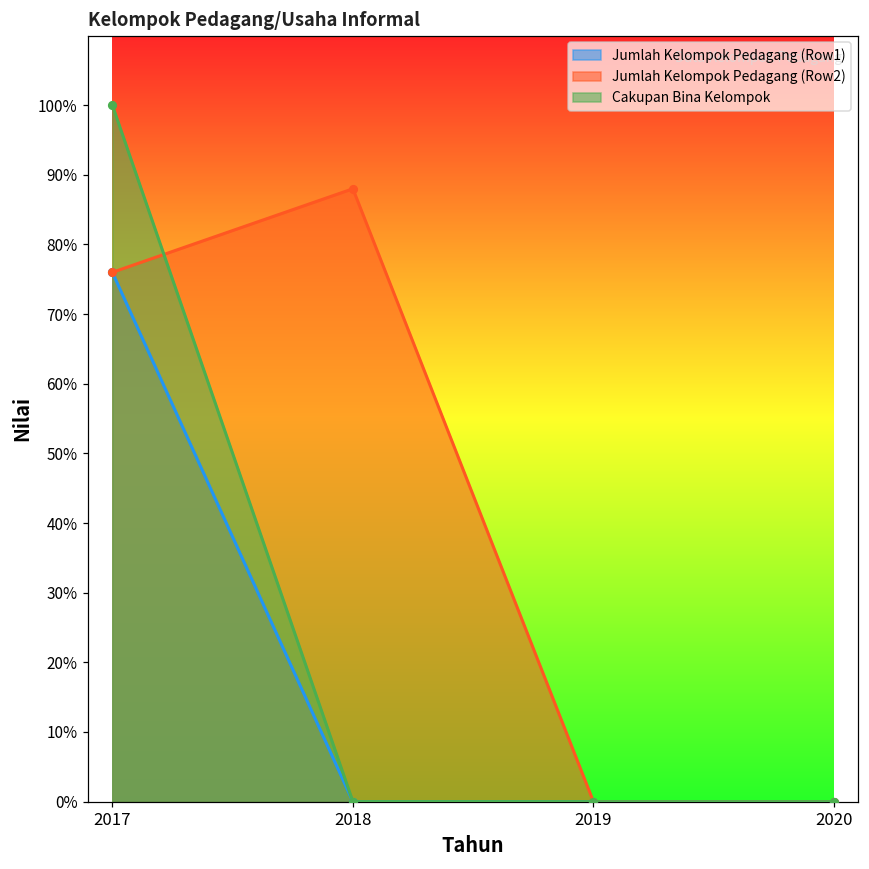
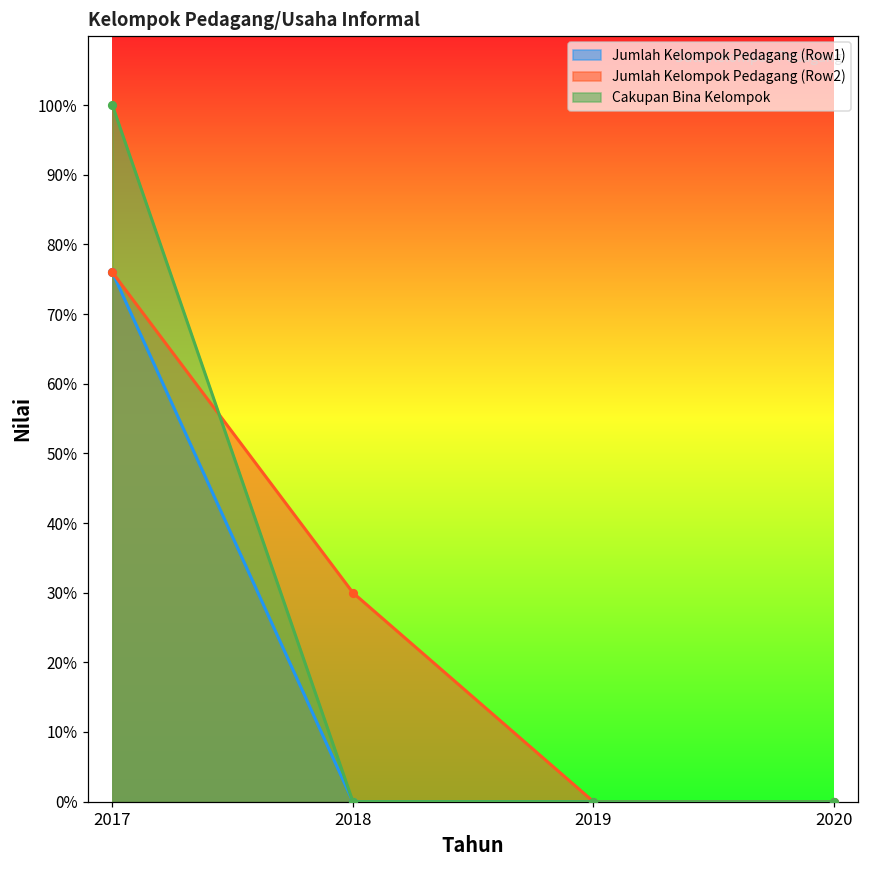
Jumlah Kelompok Pedagang (Row2), 2018: 88% -> 30%
